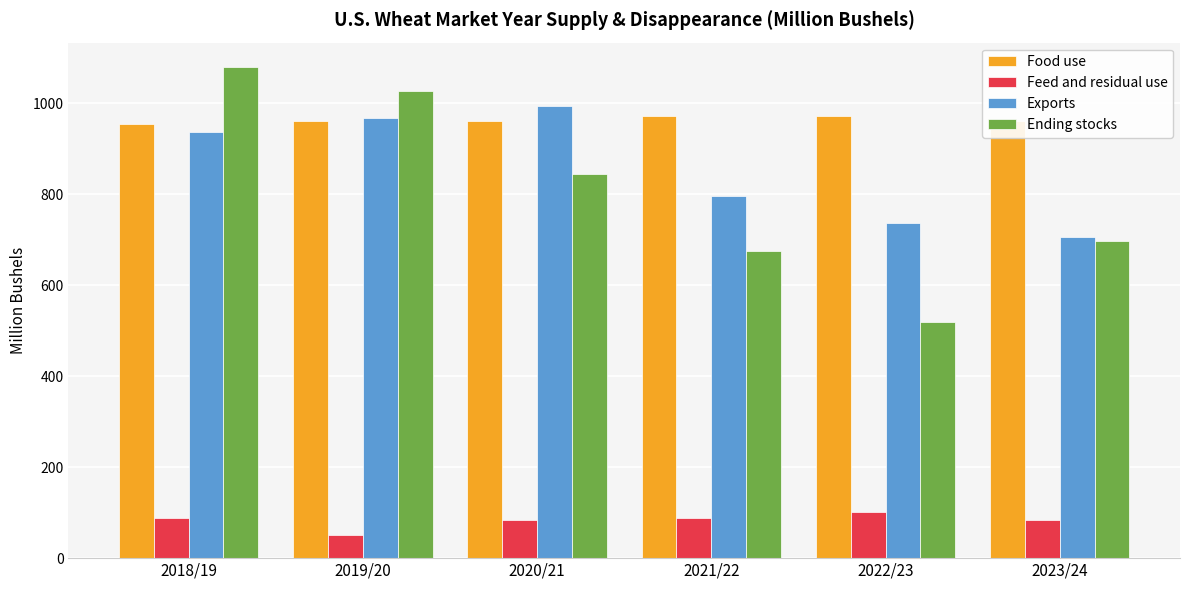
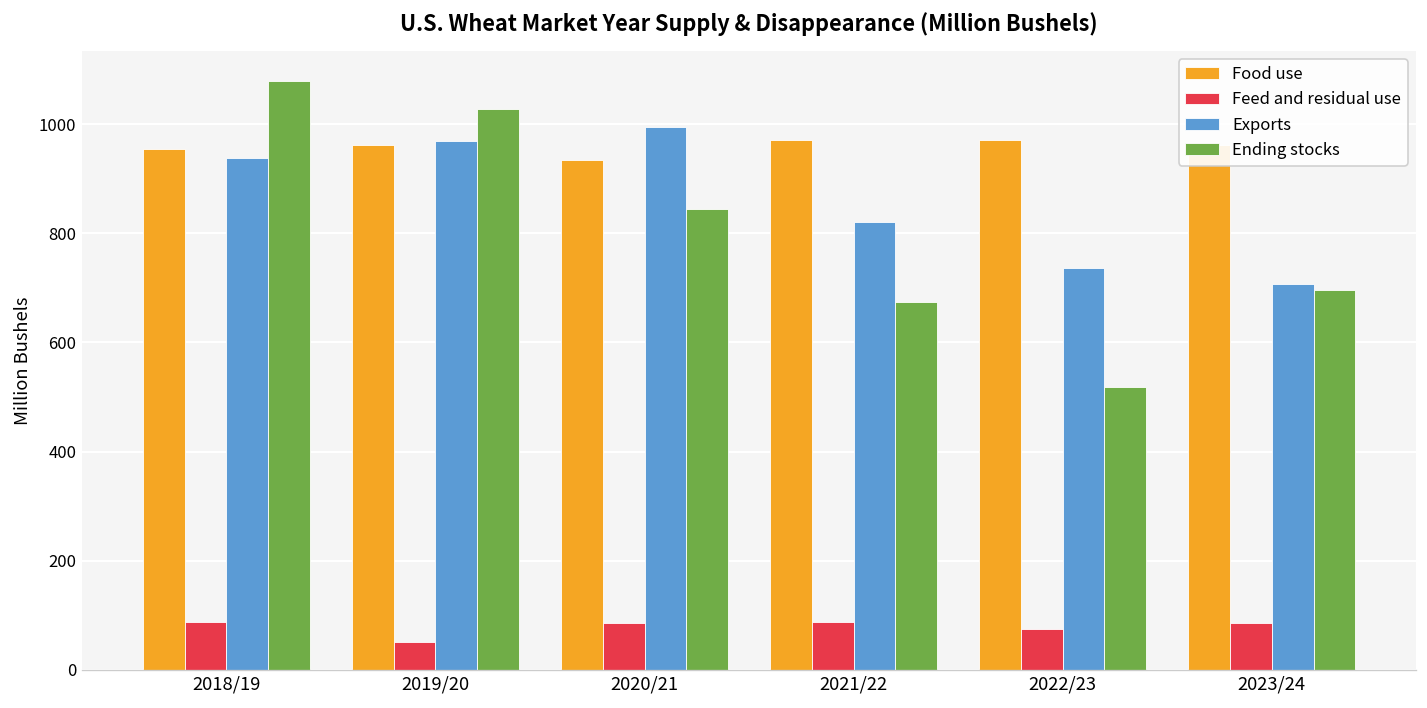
Food use, 2020/21: 960 -> 930
Exports, 2021/22: 800 -> 820
Feed and residual use, 2022/23: 100 -> 70
